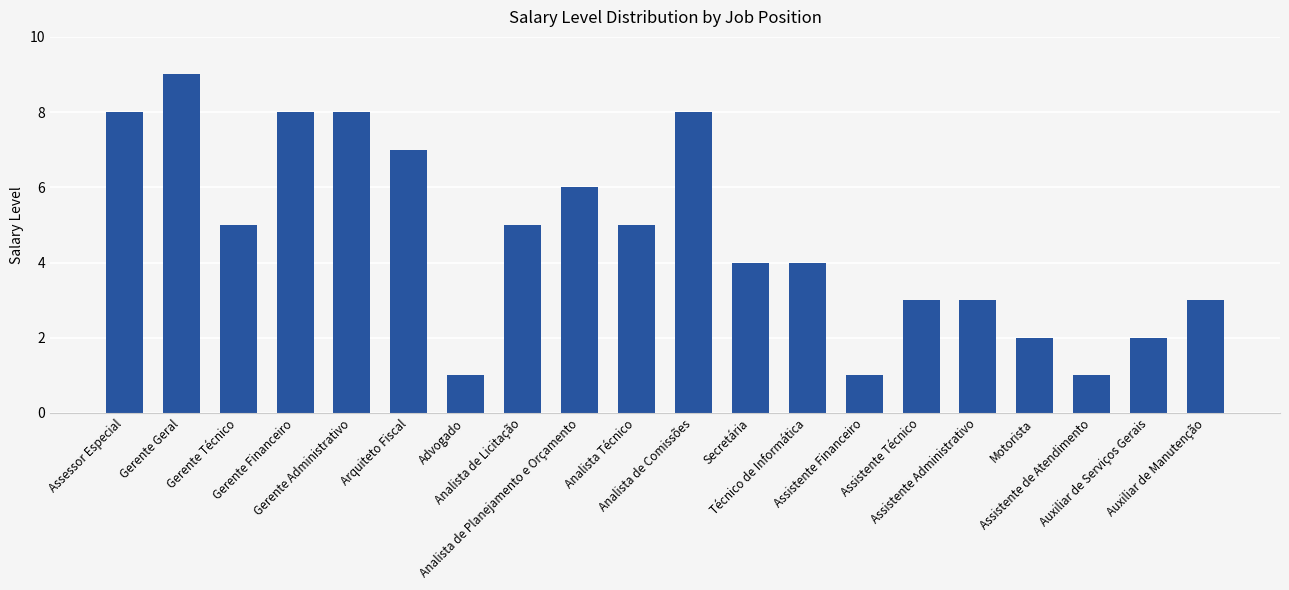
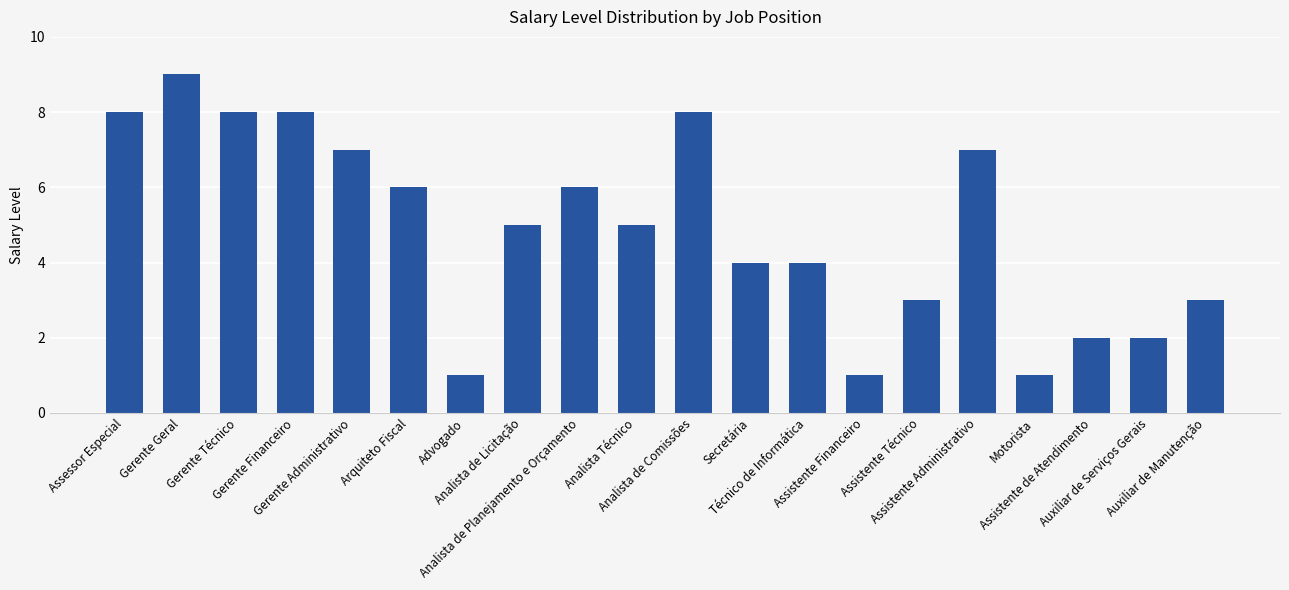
Gerente Técnico: 5 -> 8
Gerente Administrativo: 8 -> 7
Arquiteto Fiscal: 7 -> 6
Assistente Administrativo: 3 -> 7
Motorista: 2 -> 1
Assistente de Atendimento: 1 -> 2
